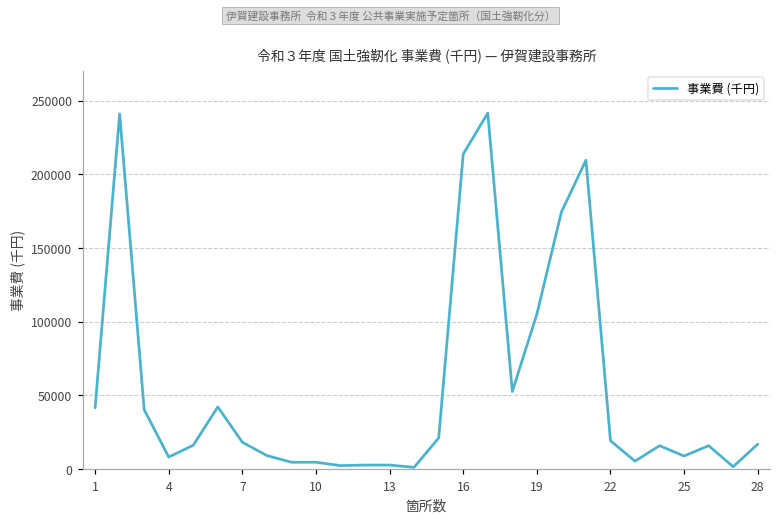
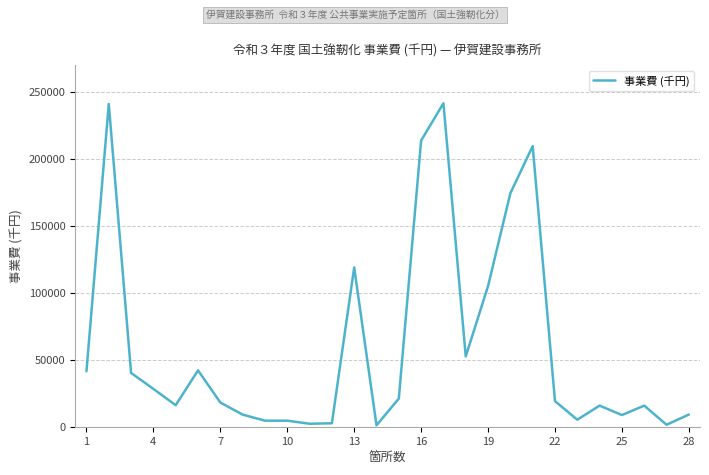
4: 8000 -> 28000
13: 3000 -> 119000
28: 17000 -> 9000
